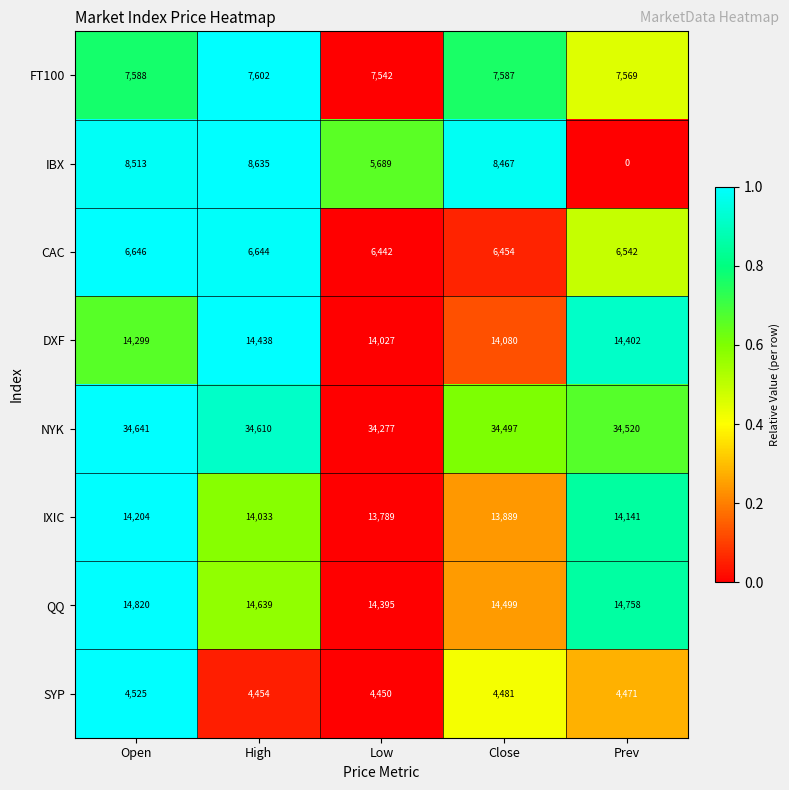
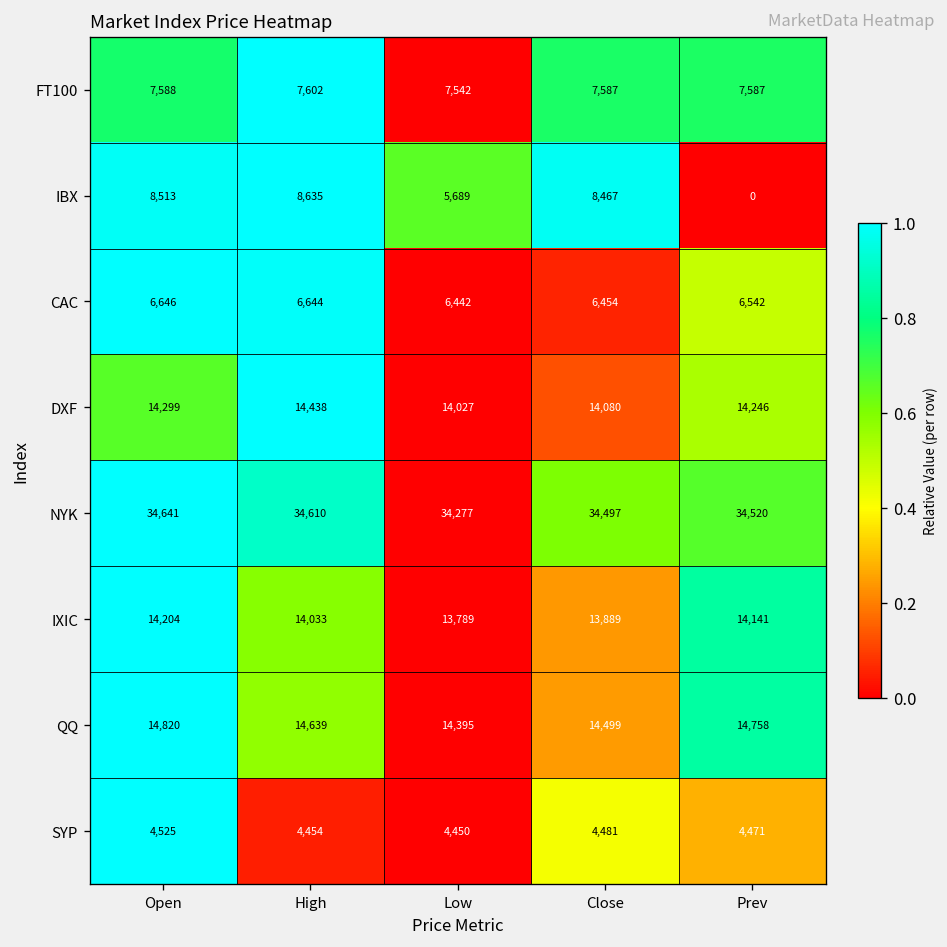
FT100, Prev: 7,569 -> 7,587
DXF, Prev: 14,402 -> 14,246
